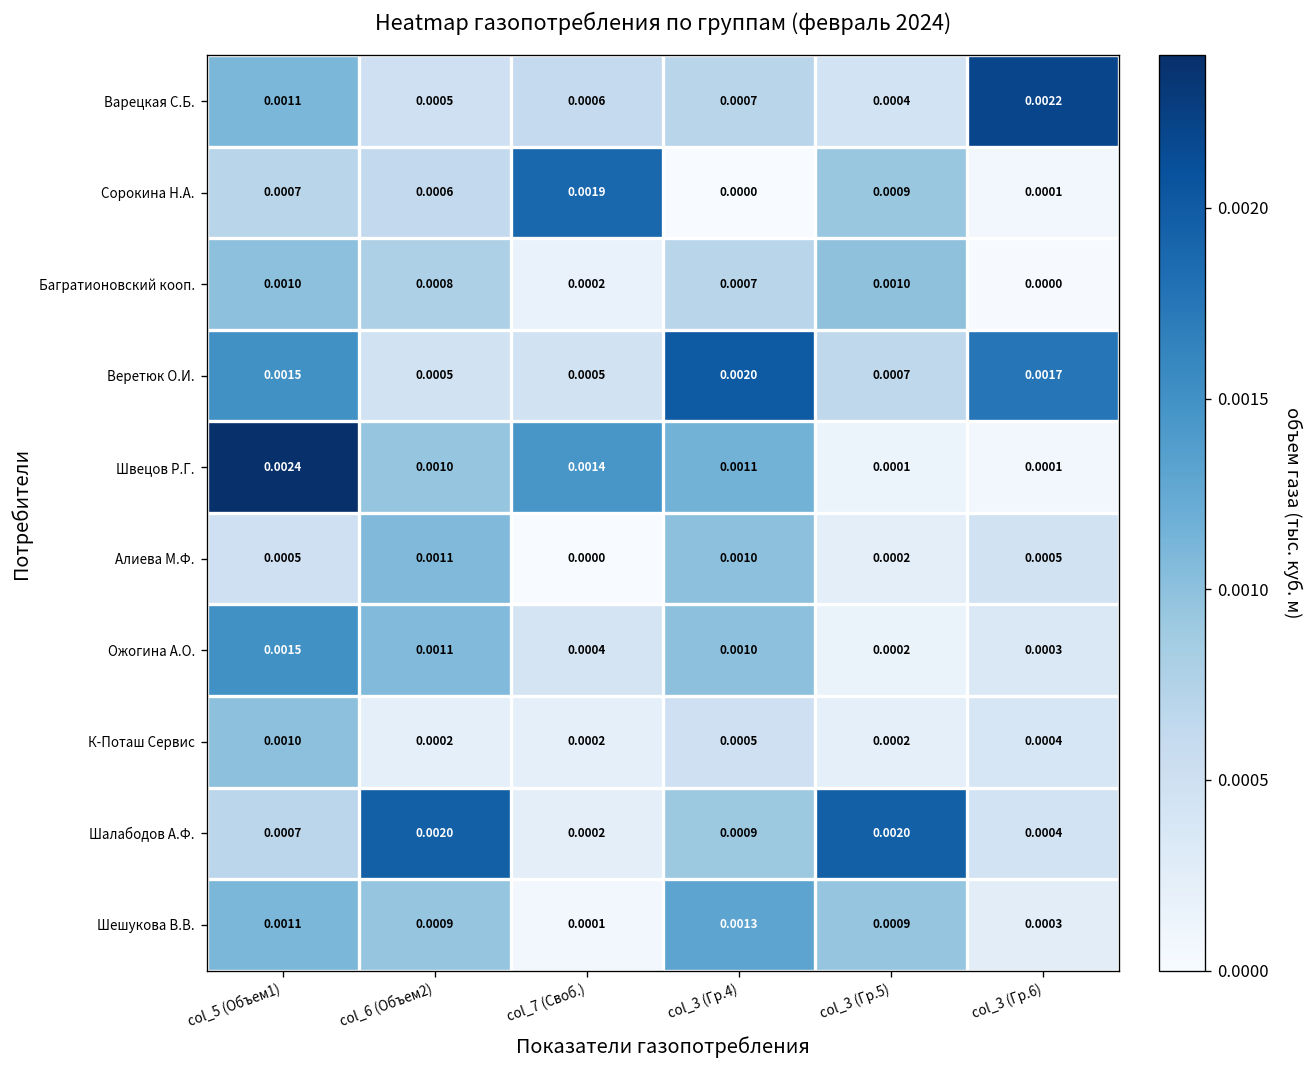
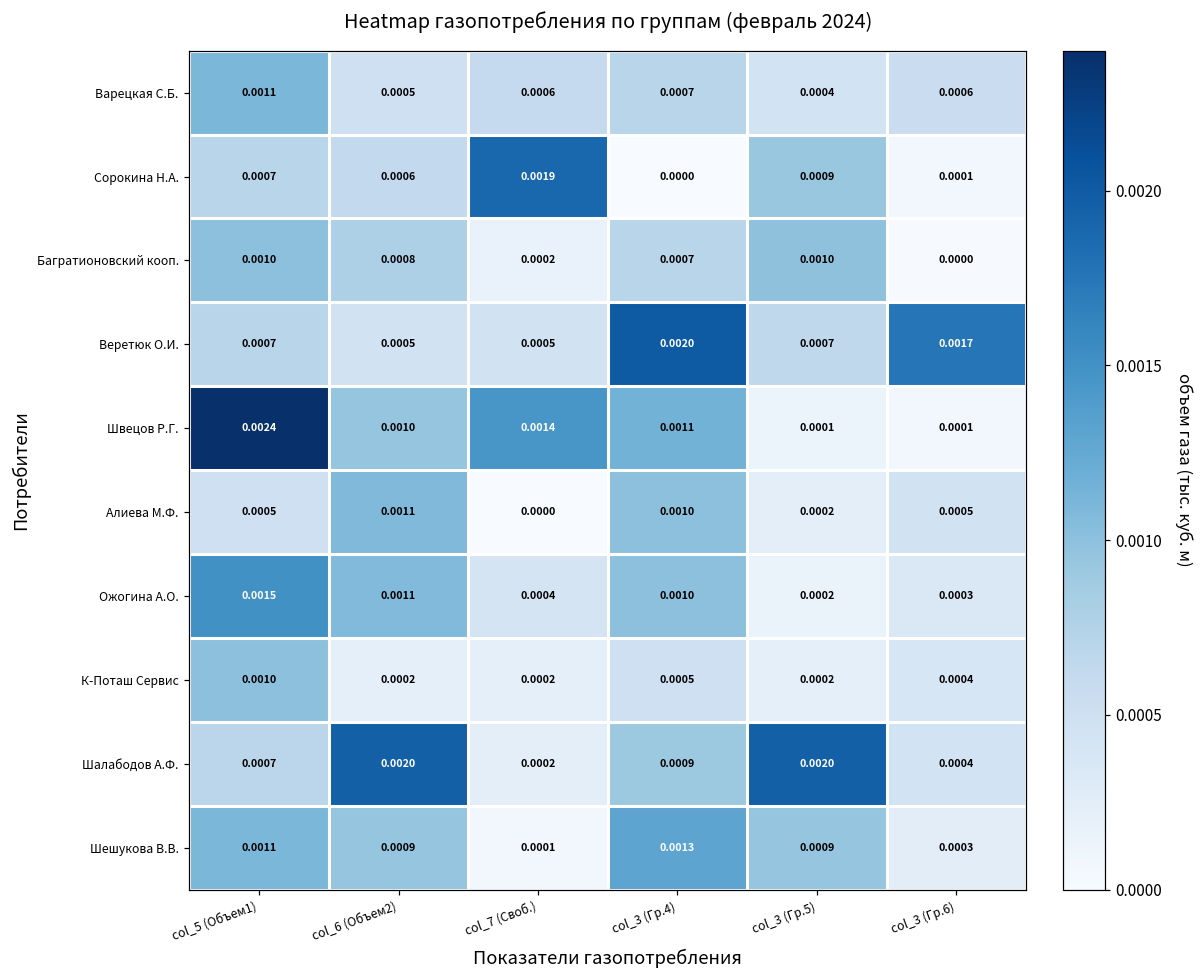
Варецкая С.Б., col_3 (Гр.6): 0.0022 -> 0.0006
Веретюк О.И., col_5 (Объем1): 0.0015 -> 0.0007
